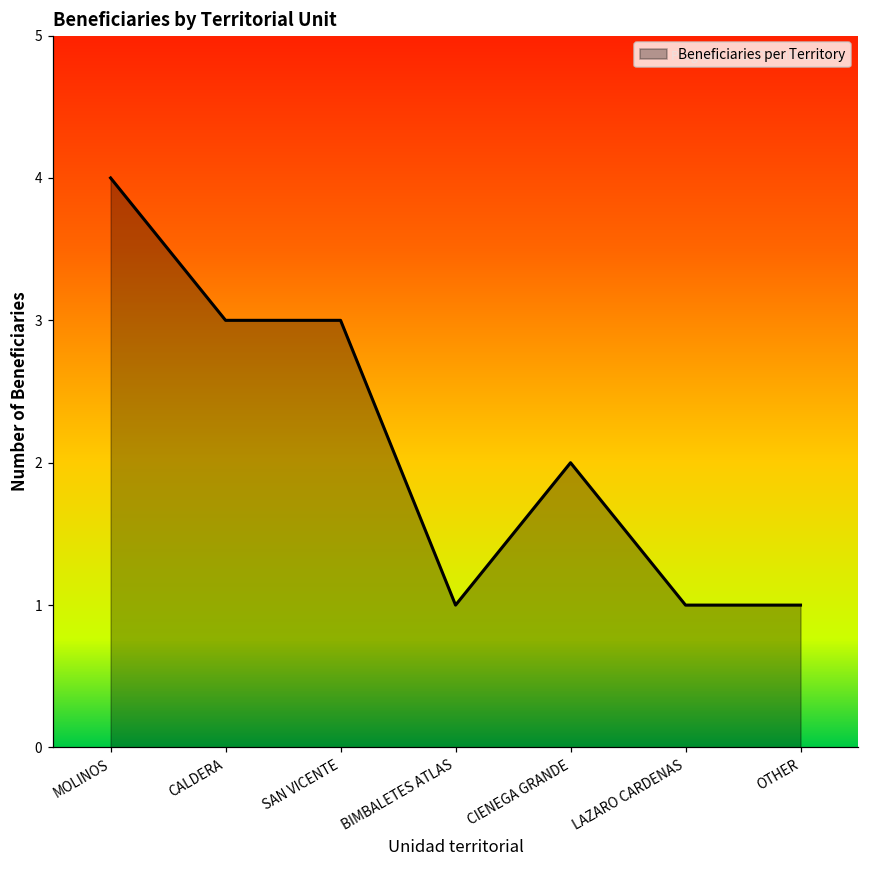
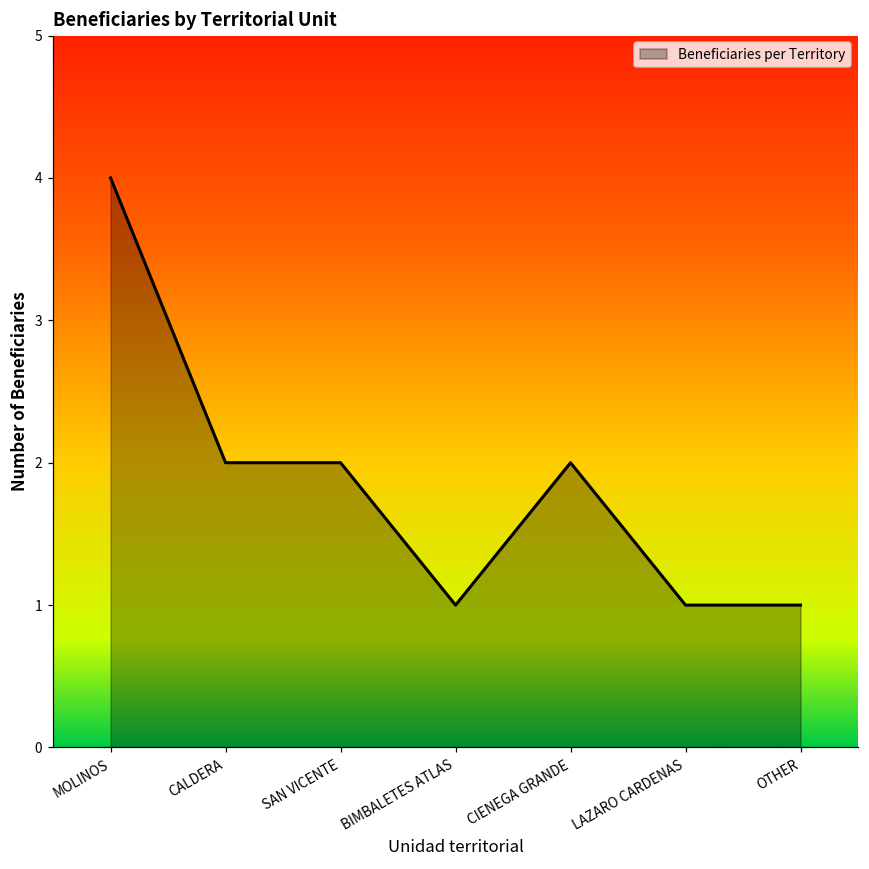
CALDERA: 3 -> 2
SAN VICENTE: 3 -> 2
